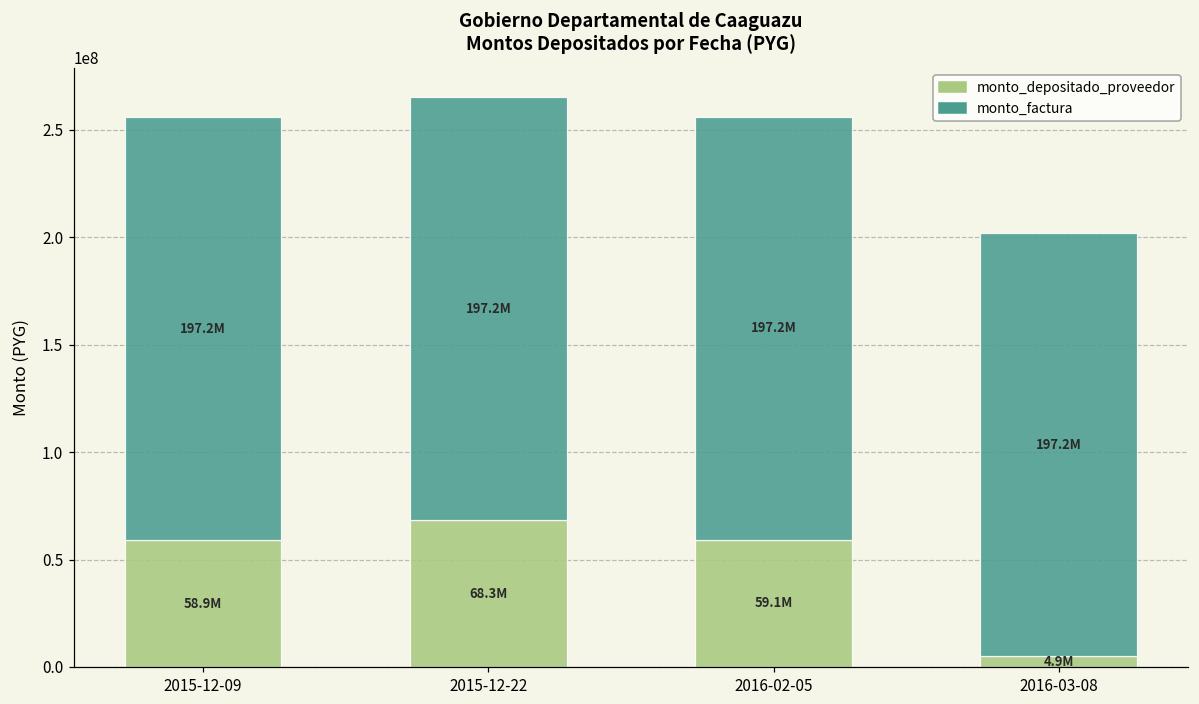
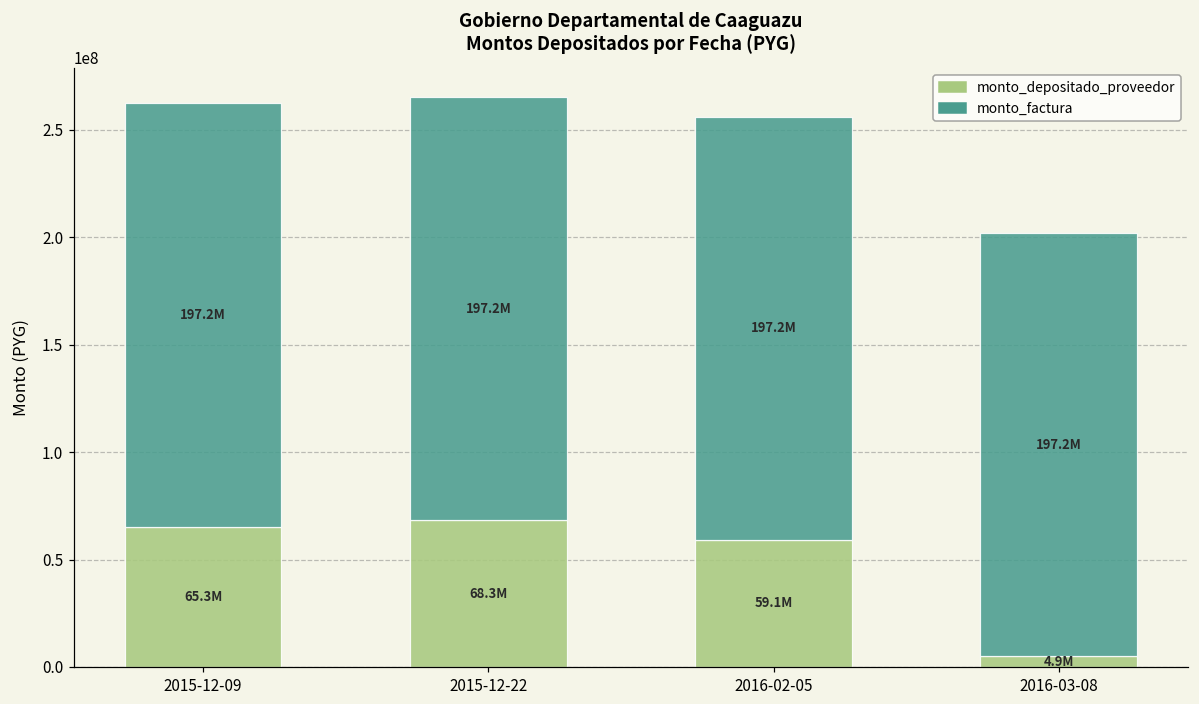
monto_depositado_proveedor, 2015-12-09: 58.9M -> 65.3M
